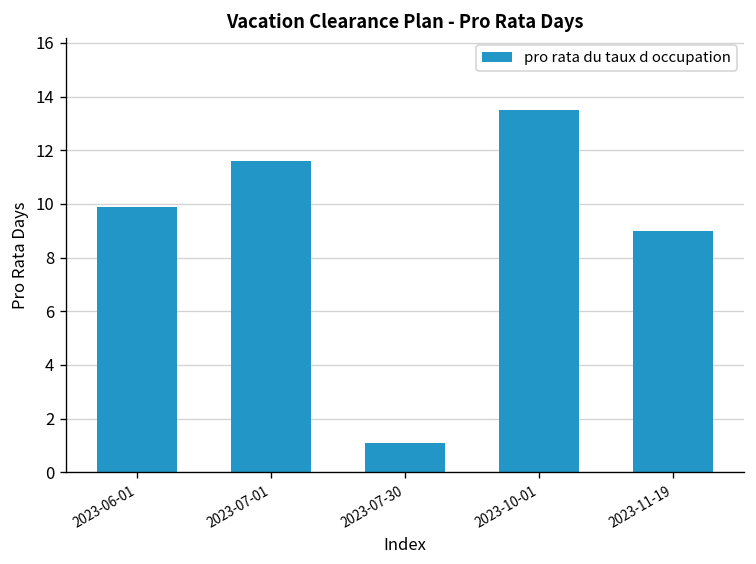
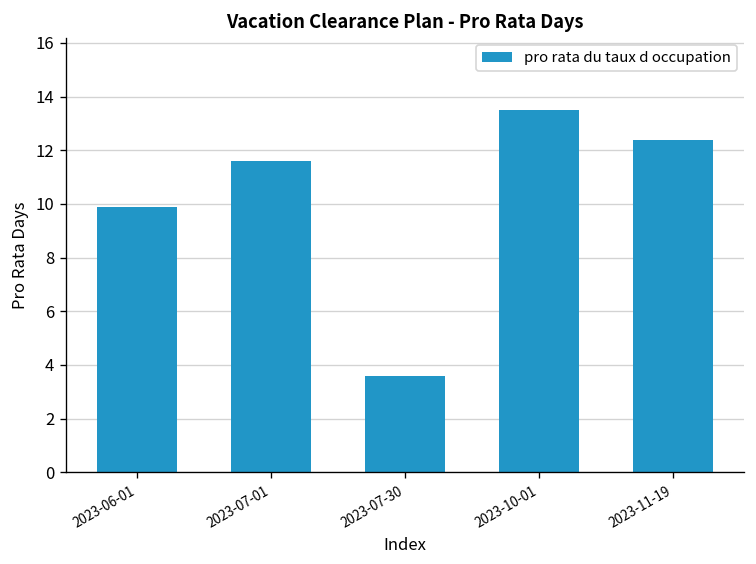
2023-07-30: 1.1 -> 3.6
2023-11-19: 9.0 -> 12.4
